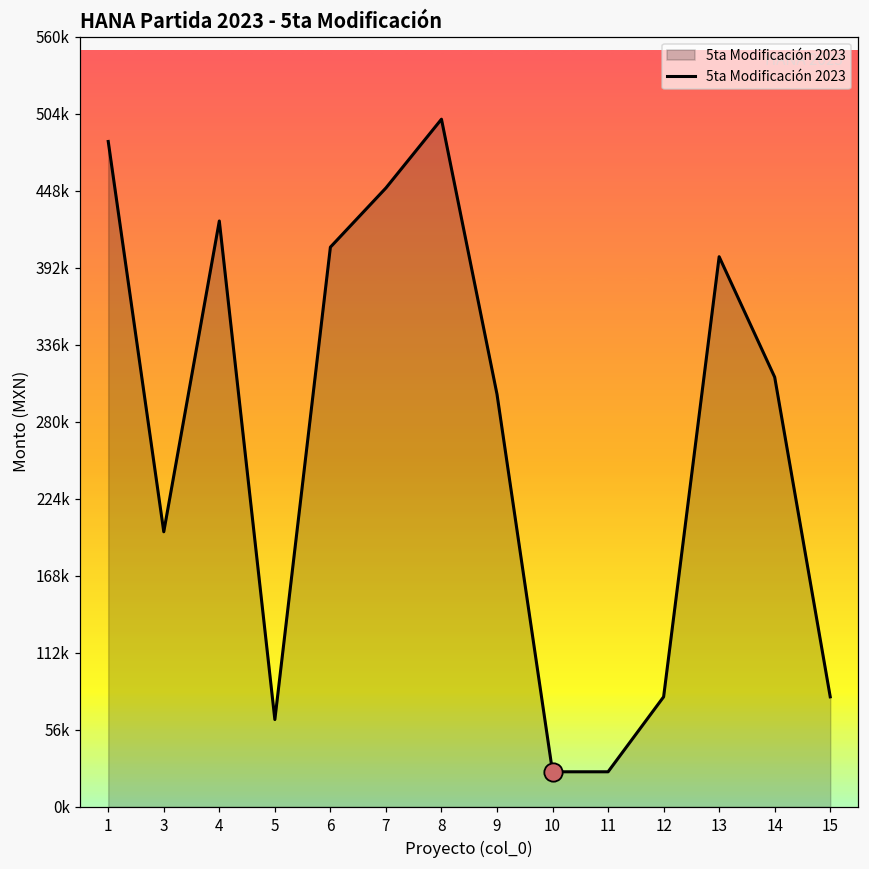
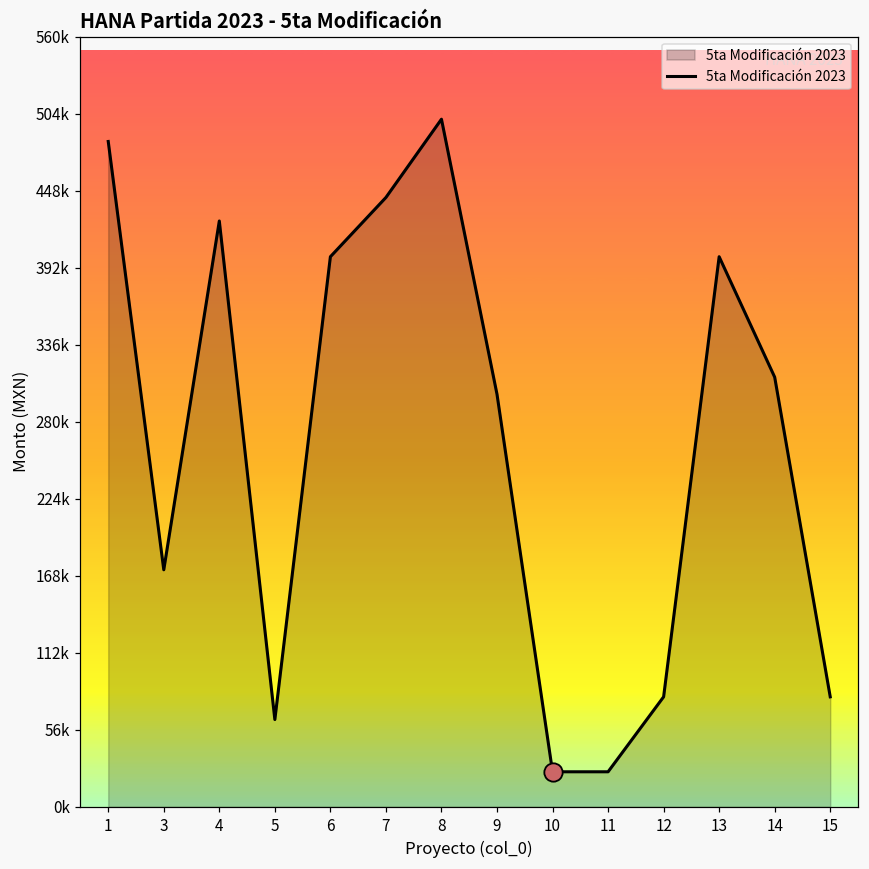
5ta Modificación 2023, 3: 200000 -> 172000
5ta Modificación 2023, 6: 407000 -> 400000
5ta Modificación 2023, 7: 450000 -> 443000
